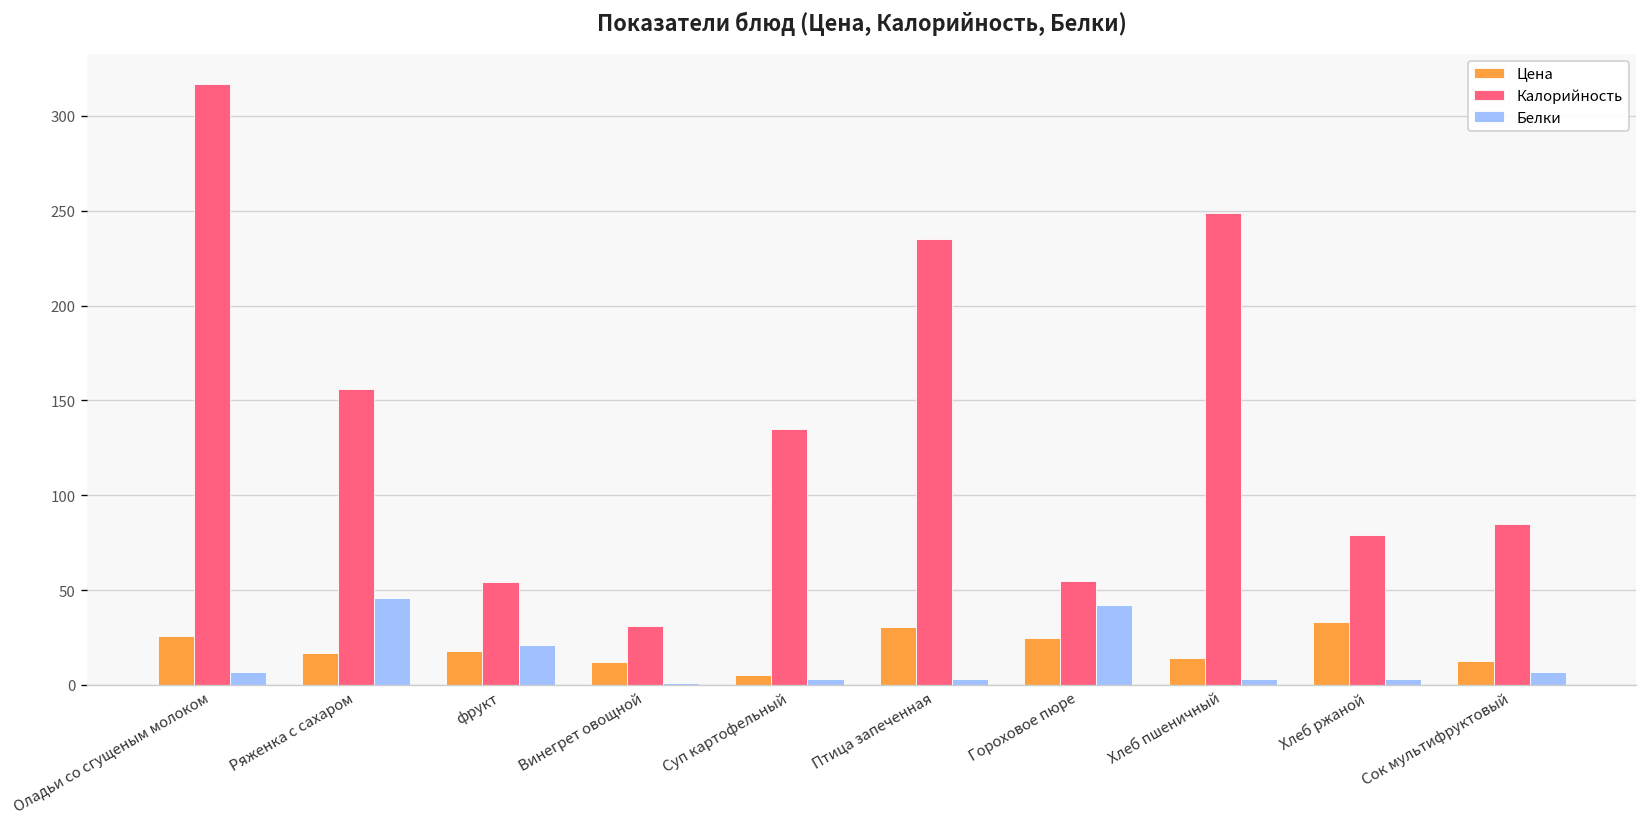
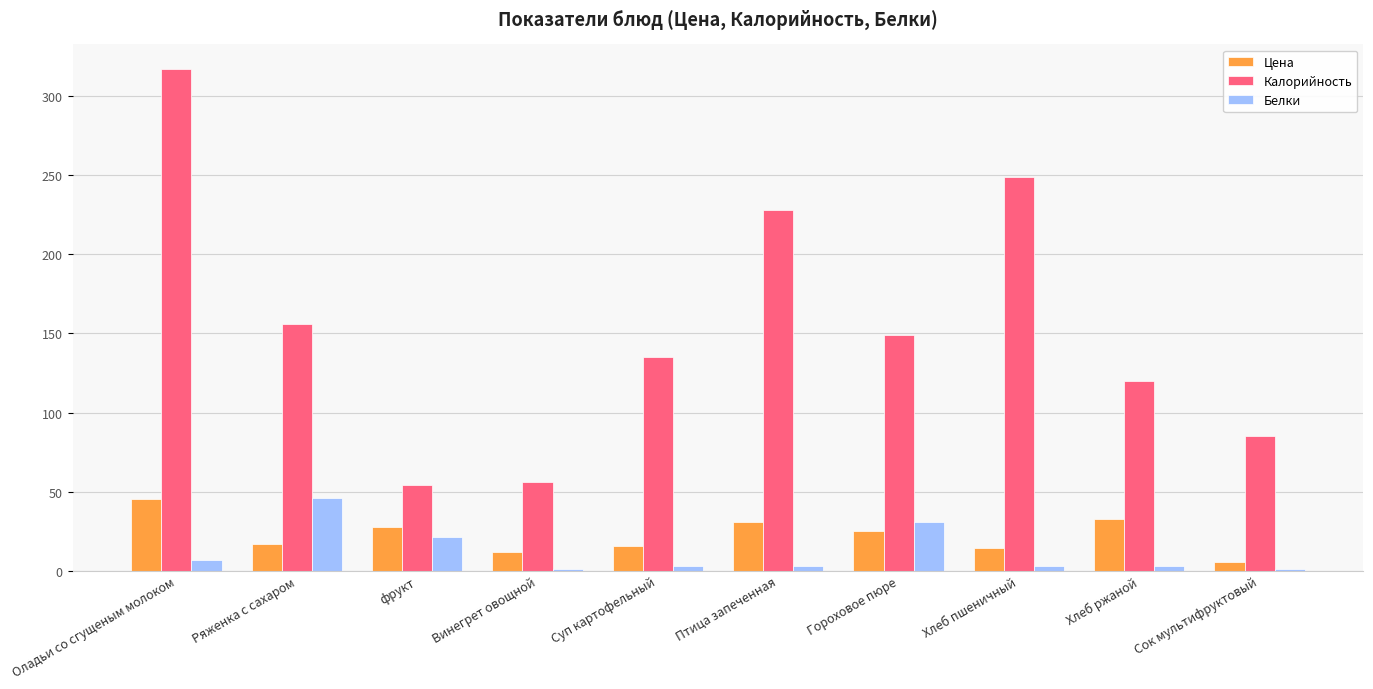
Цена, Оладьи со сгущеным молоком: 26 -> 45
Цена, фрукт: 18 -> 27
Калорийность, Винегрет овощной: 31 -> 56
Цена, Суп картофельный: 5 -> 15
Калорийность, Птица запеченная: 235 -> 228
Калорийность, Гороховое пюре: 55 -> 149
Белки, Гороховое пюре: 42 -> 31
Калорийность, Хлеб ржаной: 79 -> 120
Цена, Сок мультифруктовый: 12 -> 5
Белки, Сок мультифруктовый: 7 -> 1
